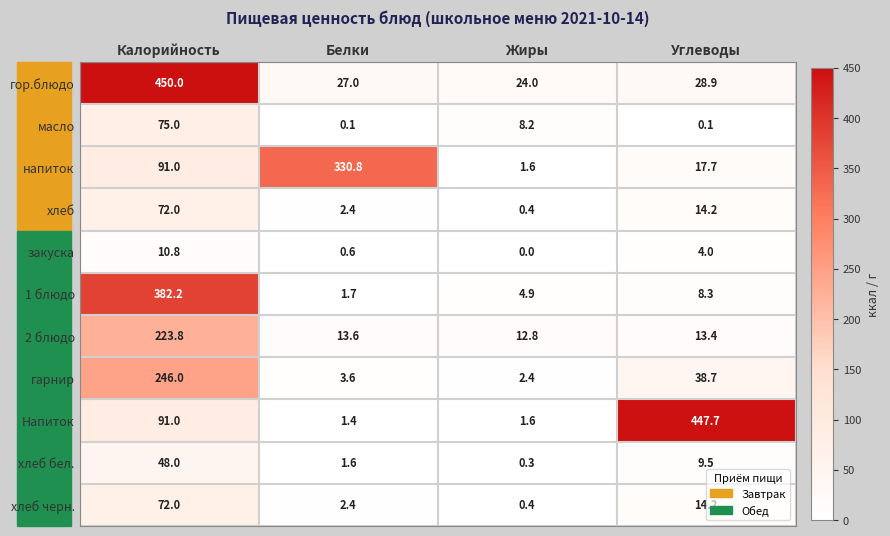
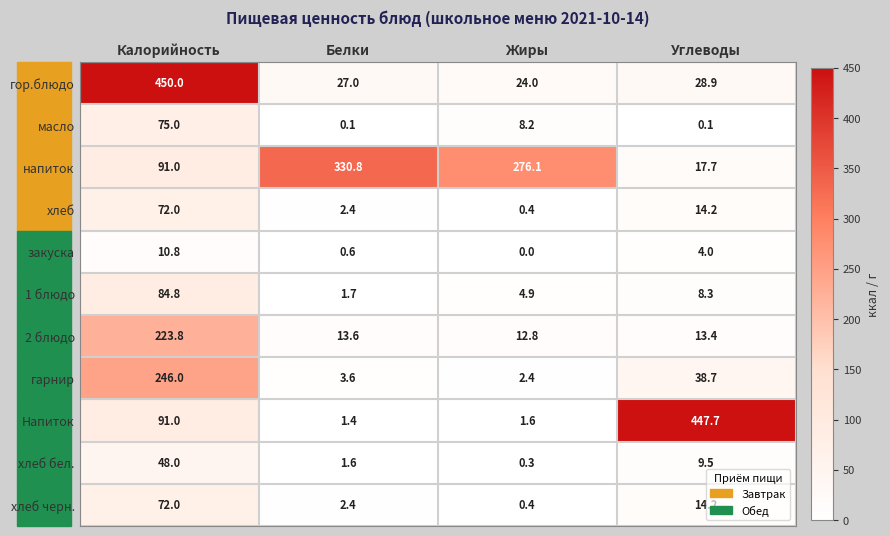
напиток, Жиры: 1.6 -> 276.1
1 блюдо, Калорийность: 382.2 -> 84.8
